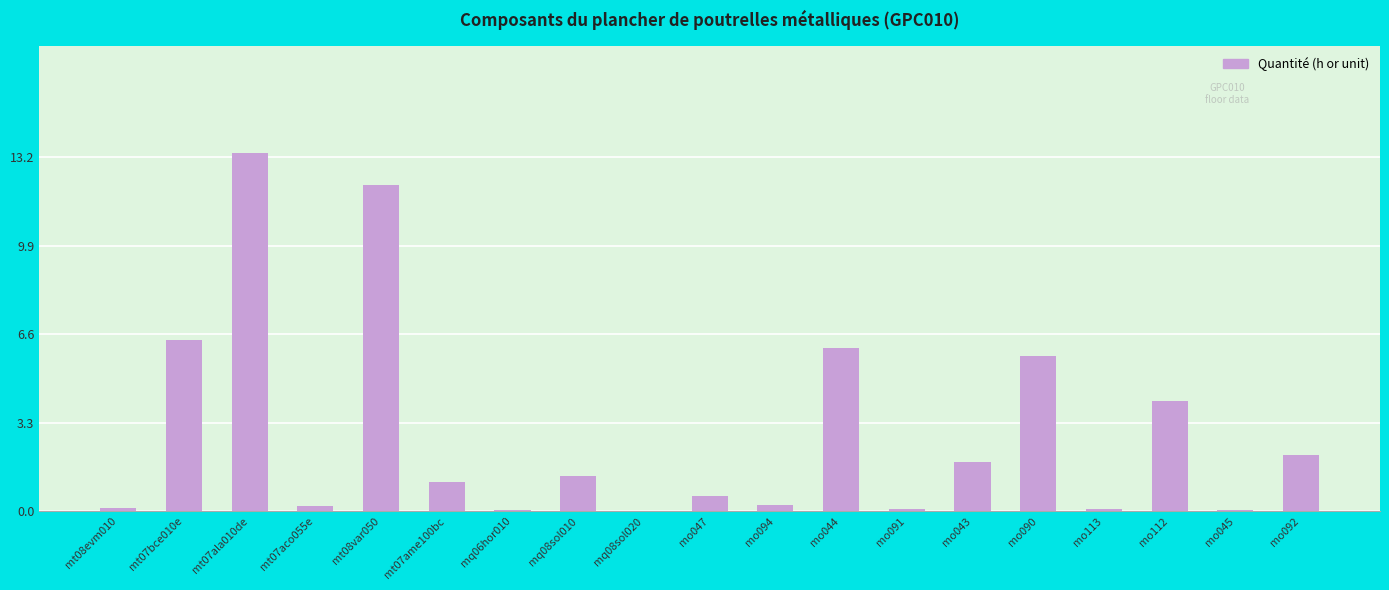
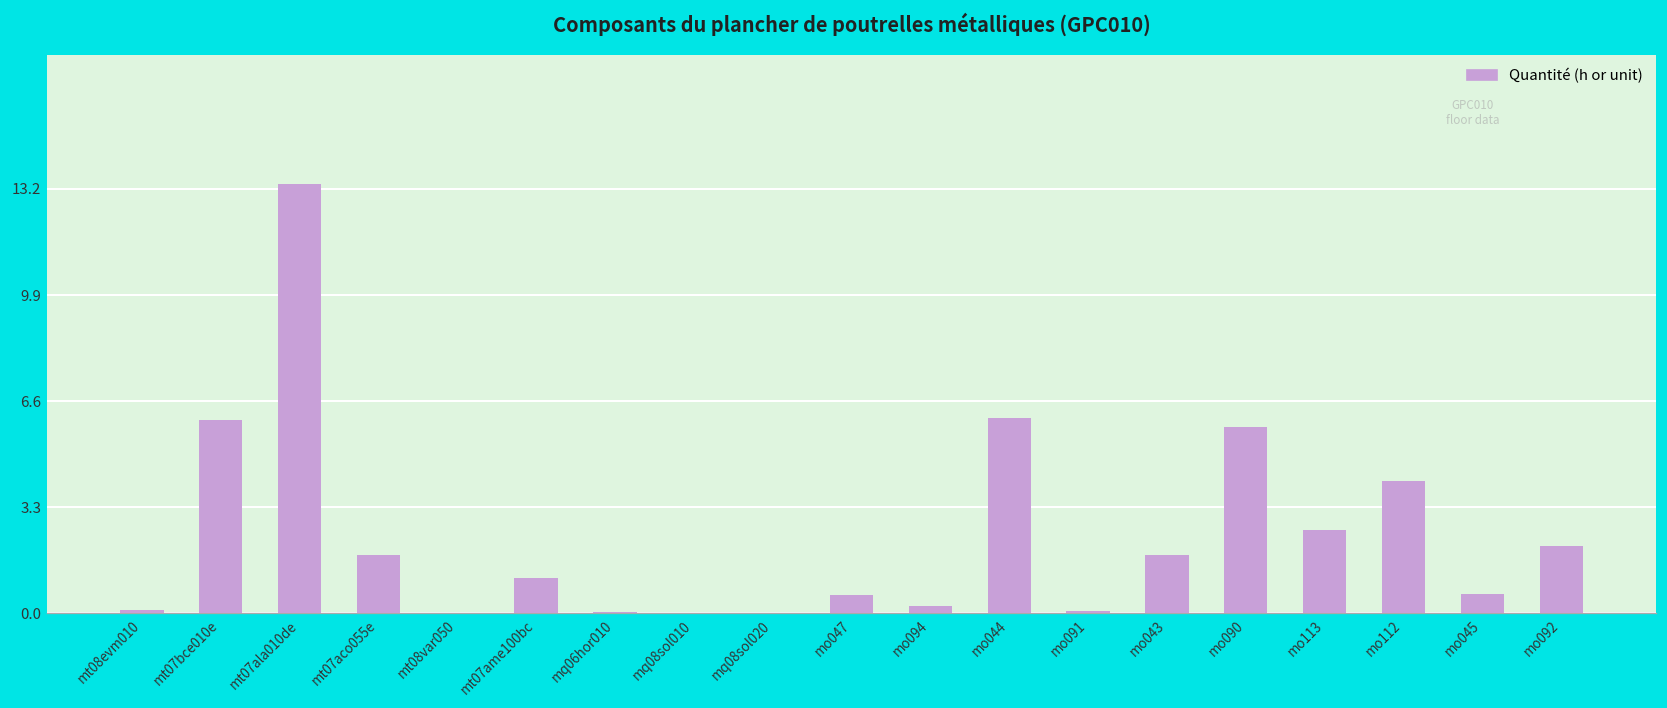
mt07bce010e: 6.4 -> 6.0
mt07aco055e: 0.2 -> 1.8
mt08var050: 12.2 -> 0.0
mq08sol010: 1.3 -> 0.0
mo113: 0.1 -> 2.6
mo045: 0.0 -> 0.6
